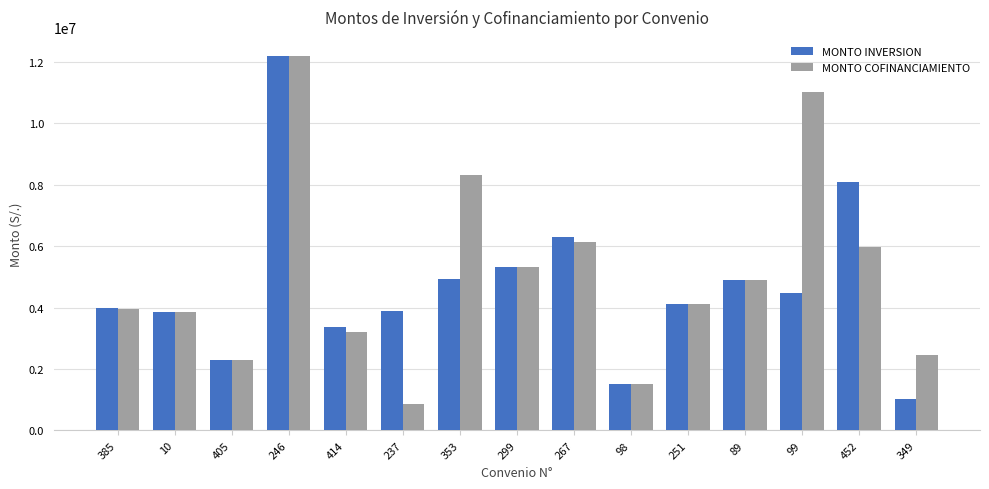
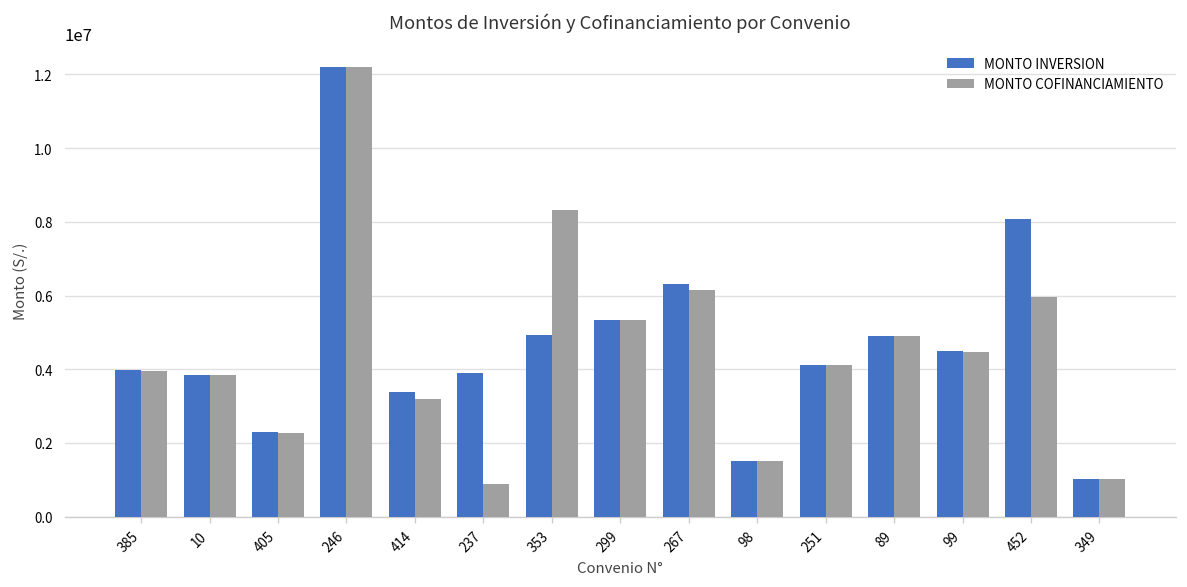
MONTO COFINANCIAMIENTO, 99: 11000000 -> 4500000
MONTO COFINANCIAMIENTO, 349: 2400000 -> 1000000
